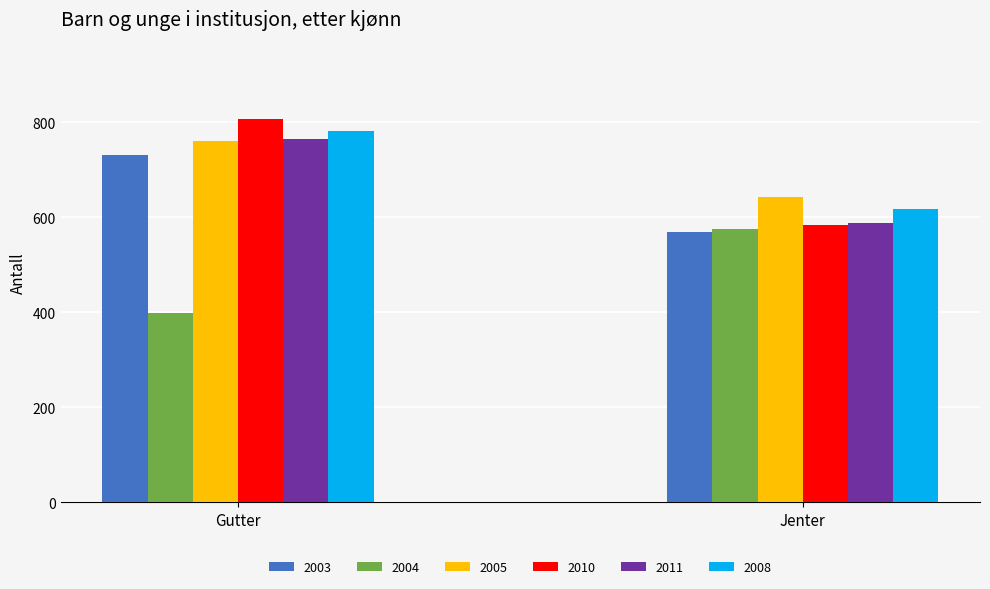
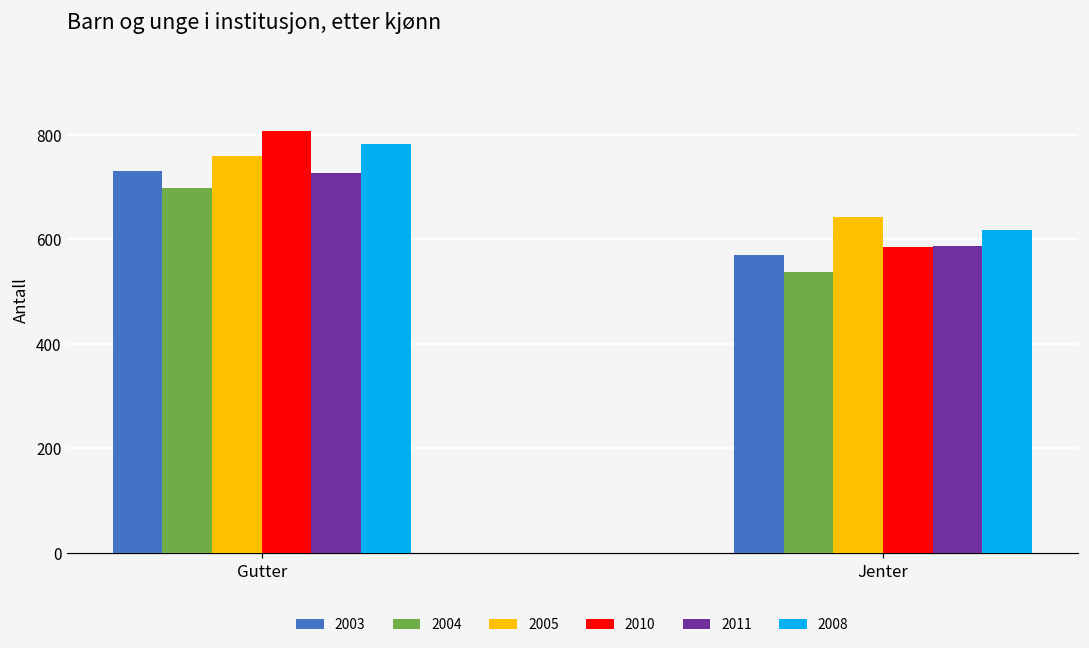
2004, Gutter: 400 -> 700
2011, Gutter: 770 -> 730
2004, Jenter: 580 -> 540
